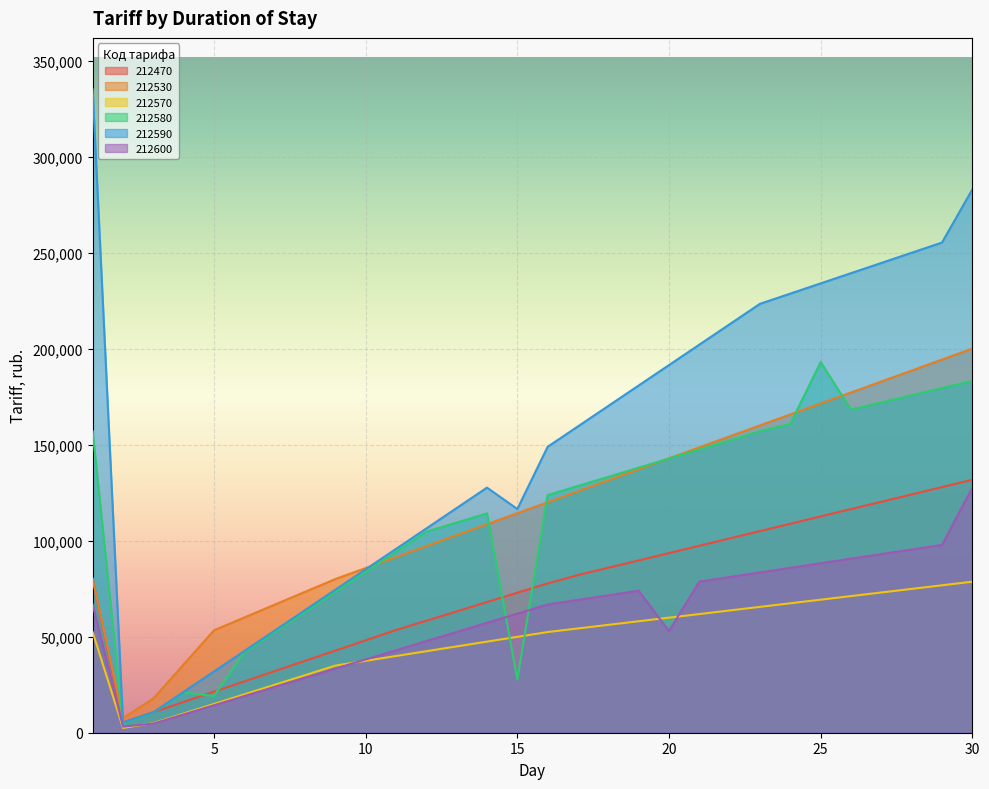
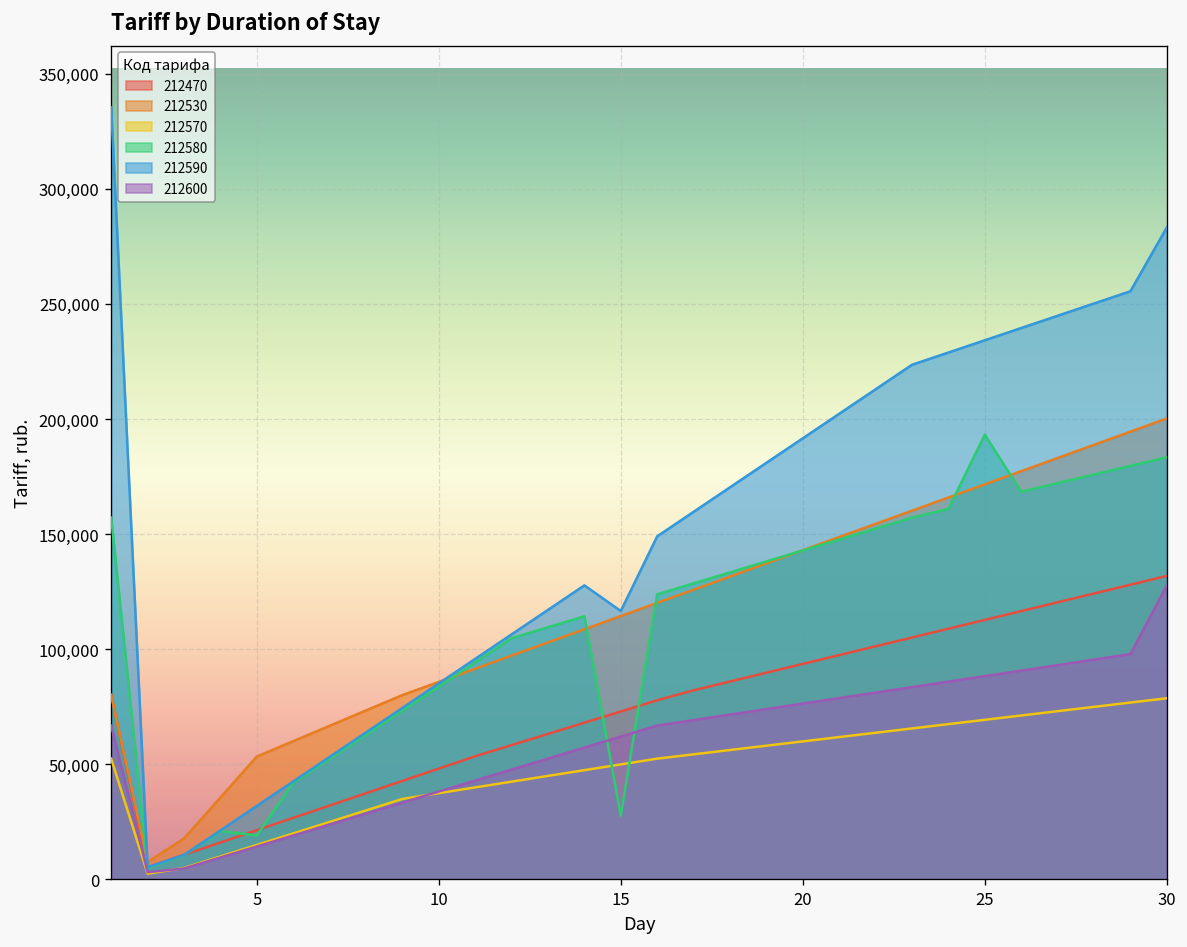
212600, 20: 53,000 -> 76,000
